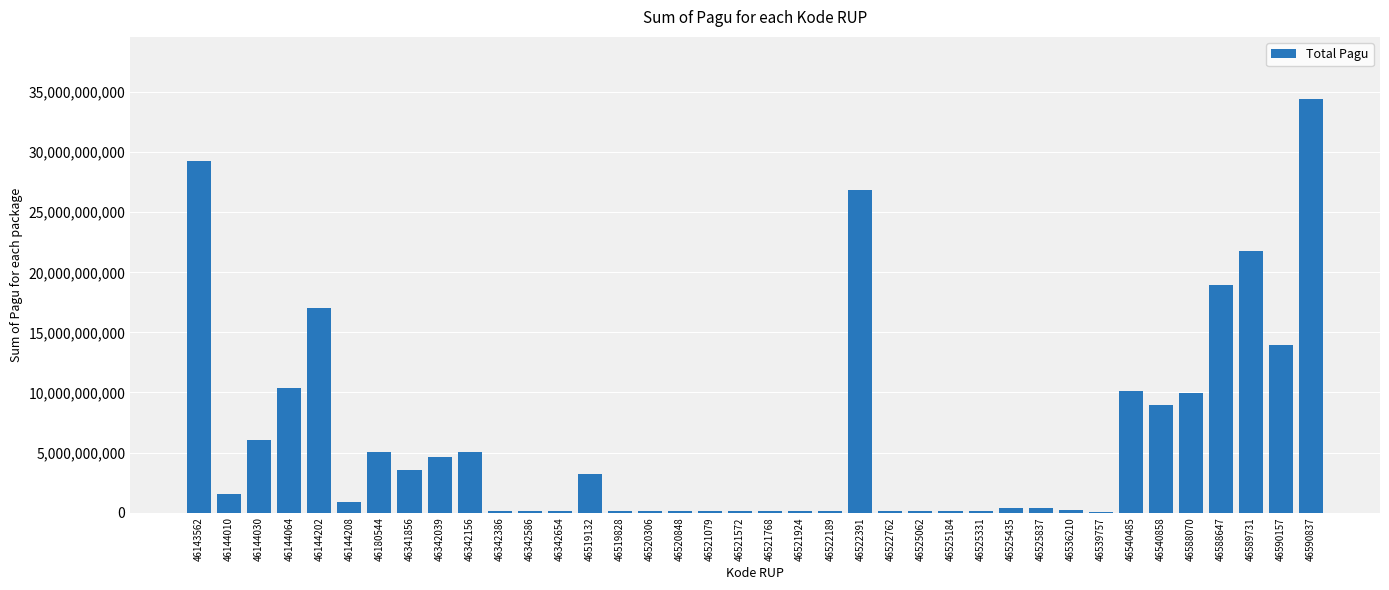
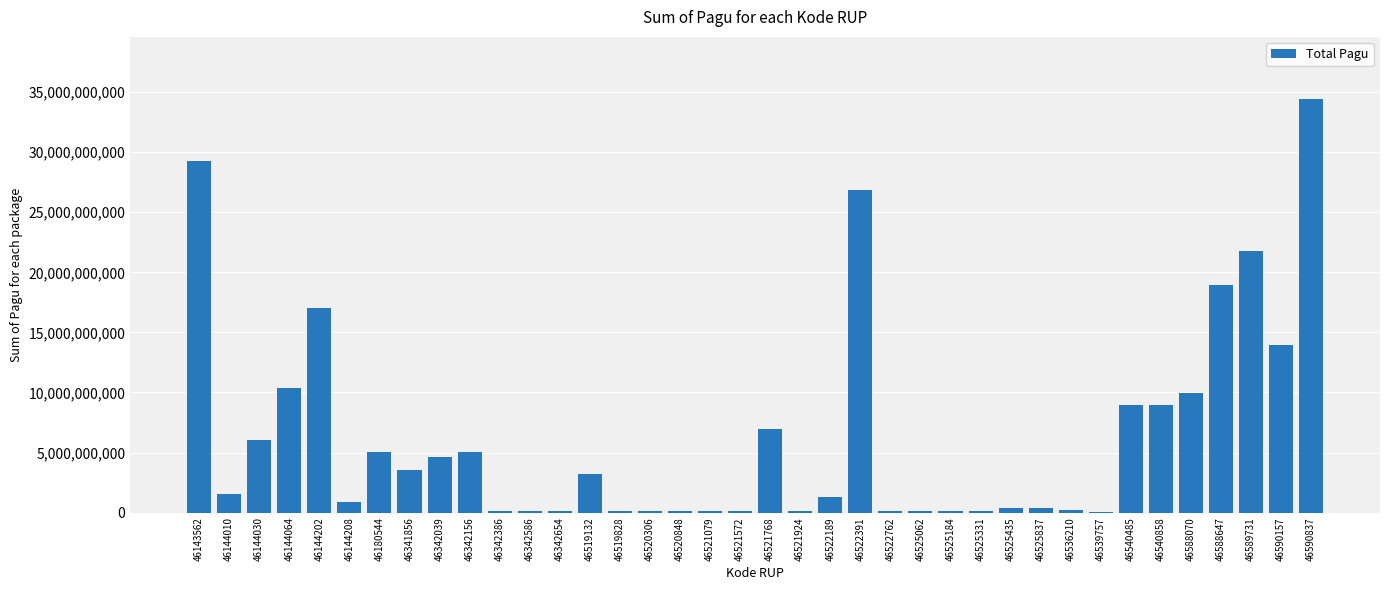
46521768: 200,000,000 -> 7,000,000,000
46522189: 200,000,000 -> 1,300,000,000
46540485: 10,100,000,000 -> 8,900,000,000
